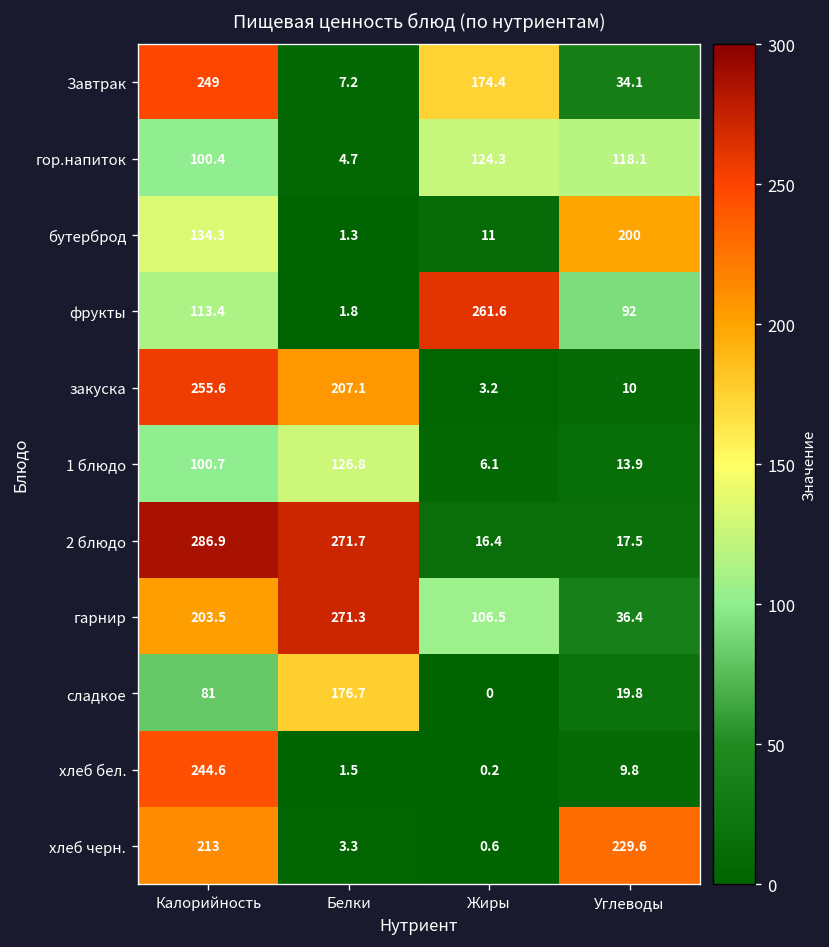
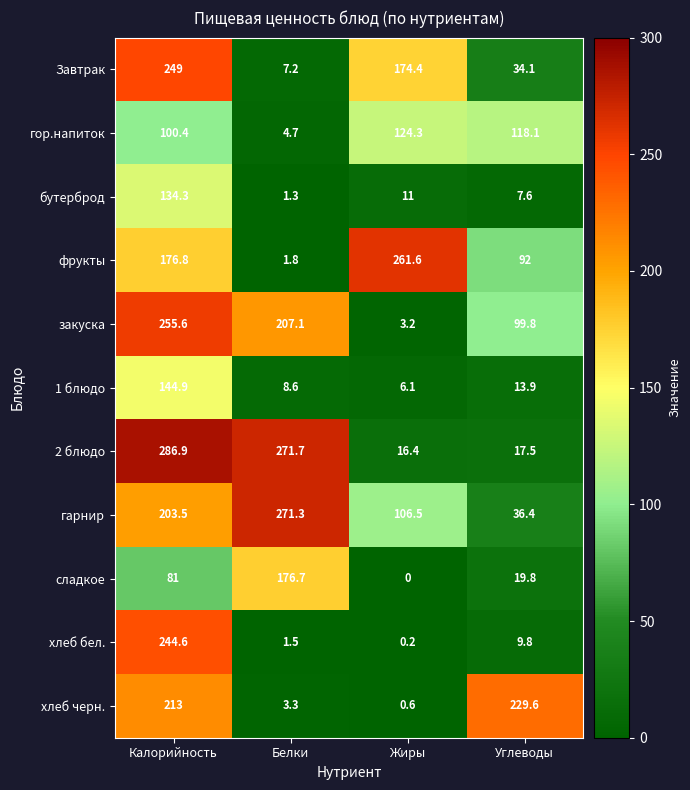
бутерброд, Углеводы: 200 -> 7.6
фрукты, Калорийность: 113.4 -> 176.8
закуска, Углеводы: 10 -> 99.8
1 блюдо, Калорийность: 100.7 -> 144.9
1 блюдо, Белки: 126.8 -> 8.6
